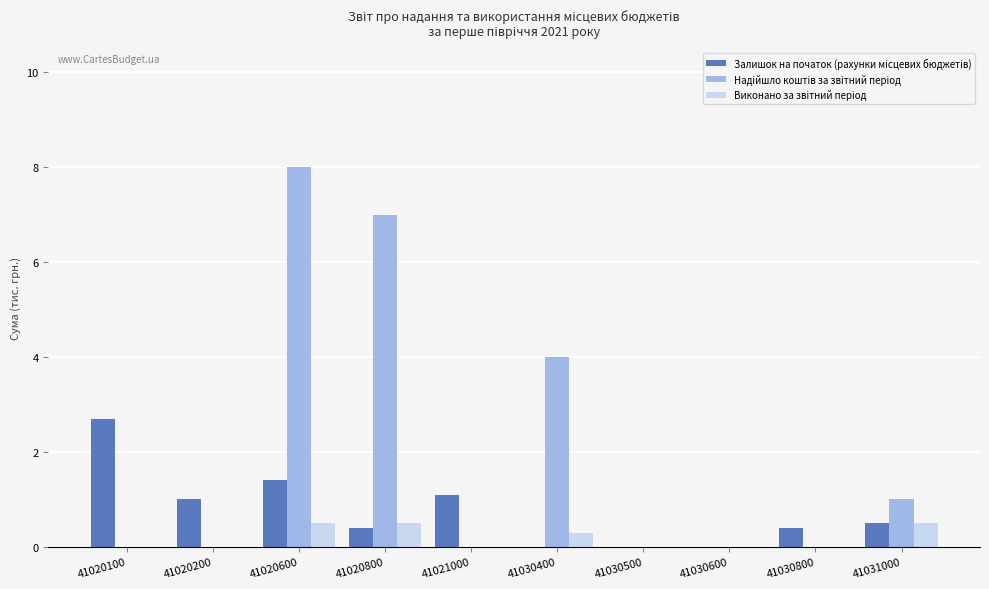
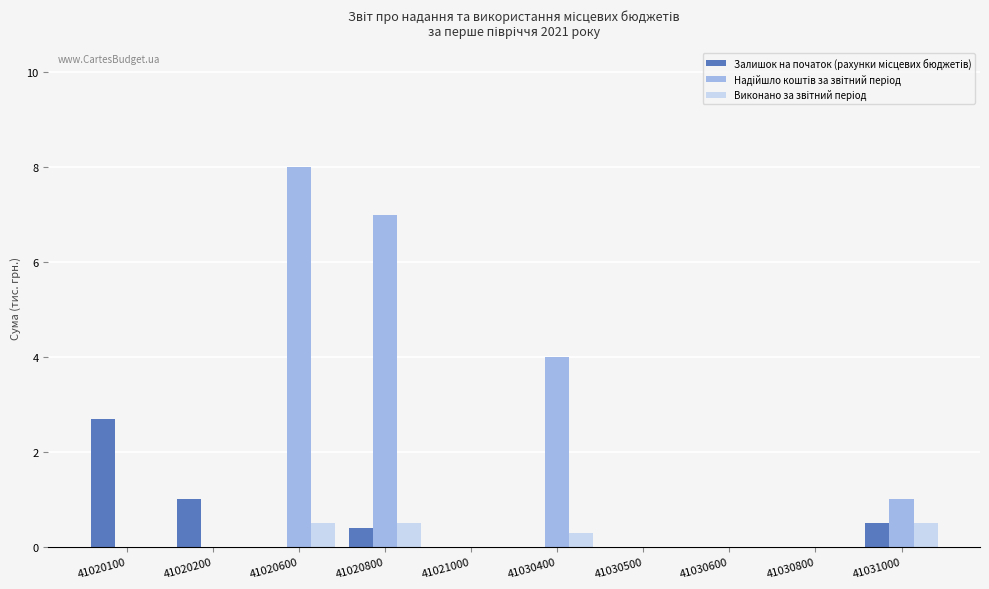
Залишок на початок (рахунки місцевих бюджетів), 41020600: 1.4 -> 0.0
Залишок на початок (рахунки місцевих бюджетів), 41021000: 1.1 -> 0.0
Залишок на початок (рахунки місцевих бюджетів), 41030800: 0.4 -> 0.0
